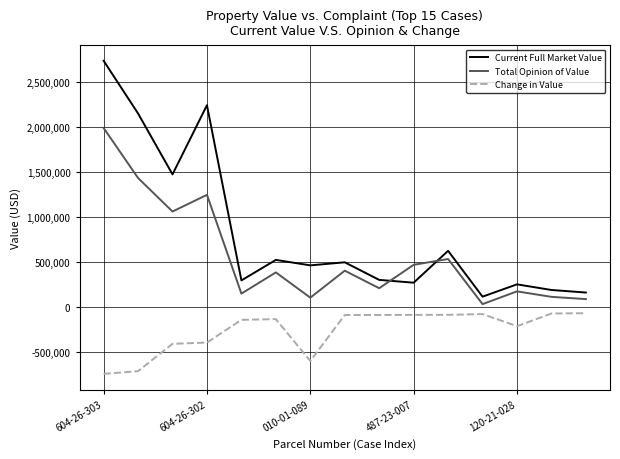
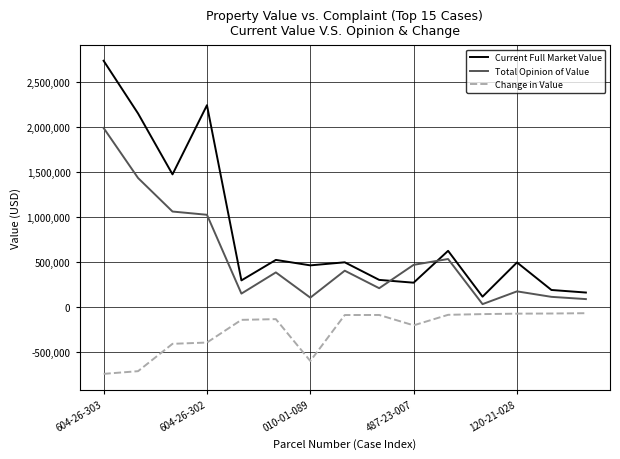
Total Opinion of Value, 604-26-302: 1,200,000 -> 1,000,000
Change in Value, 487-23-007: -100,000 -> -200,000
Current Full Market Value, 120-21-028: 200,000 -> 500,000
Change in Value, 120-21-028: -200,000 -> -100,000
